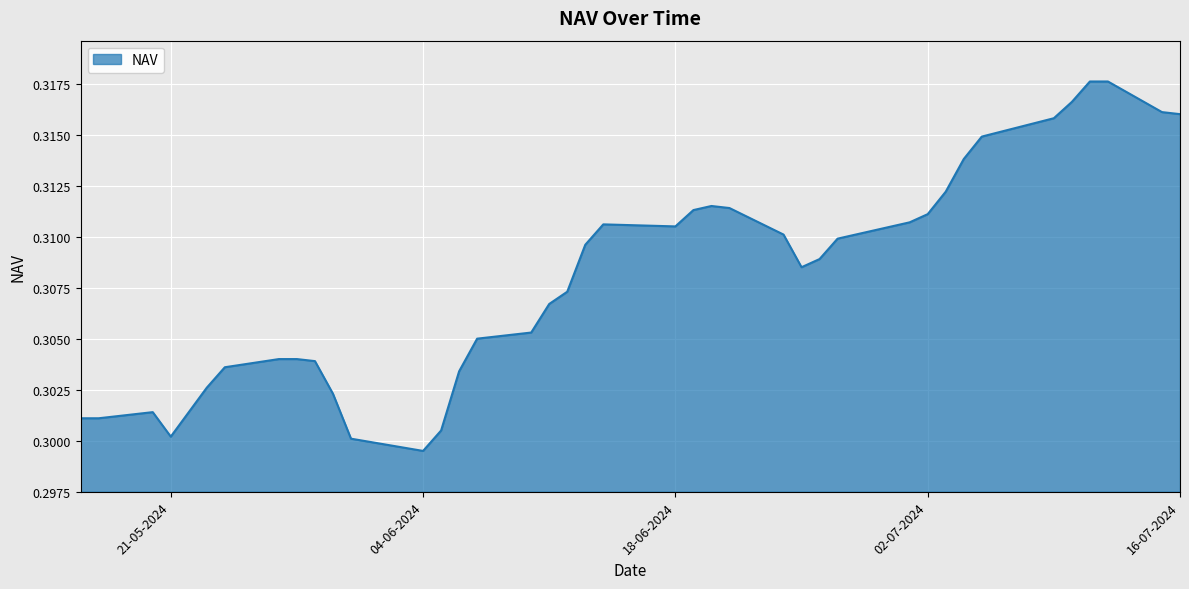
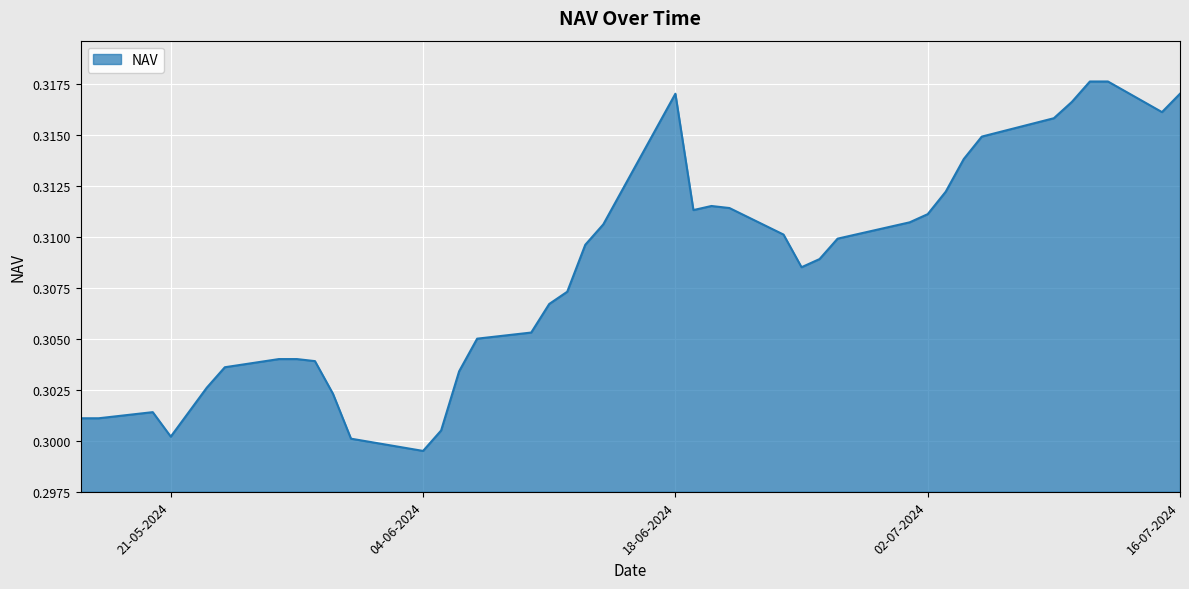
18-06-2024: 0.3105 -> 0.3170
16-07-2024: 0.316 -> 0.317
